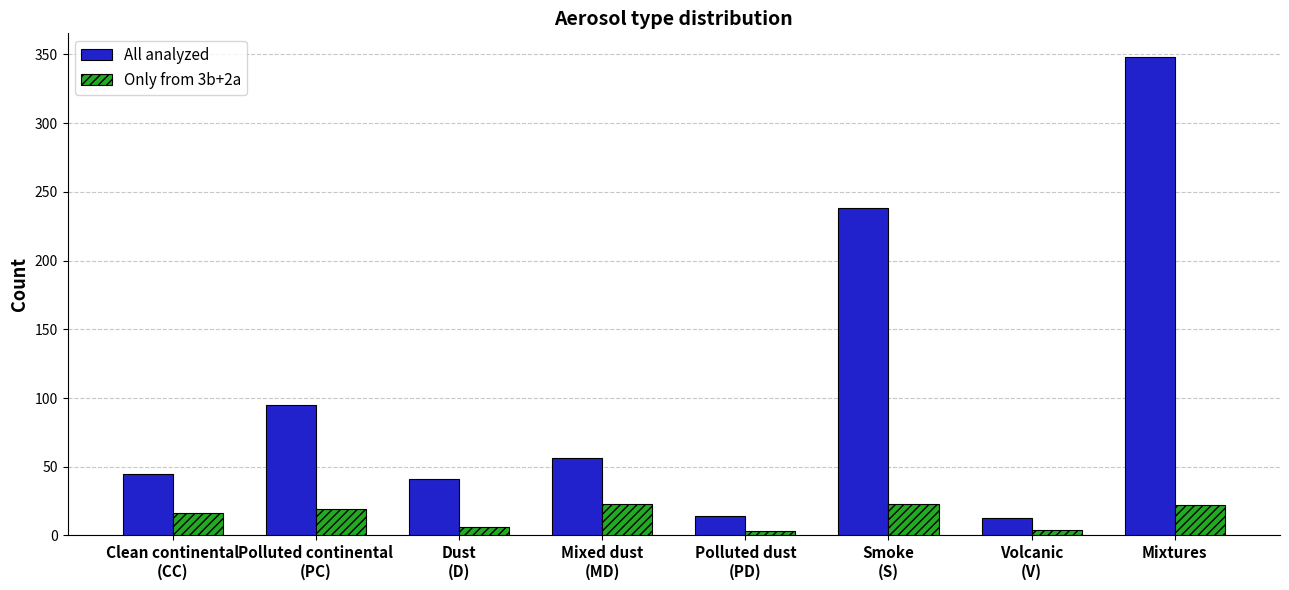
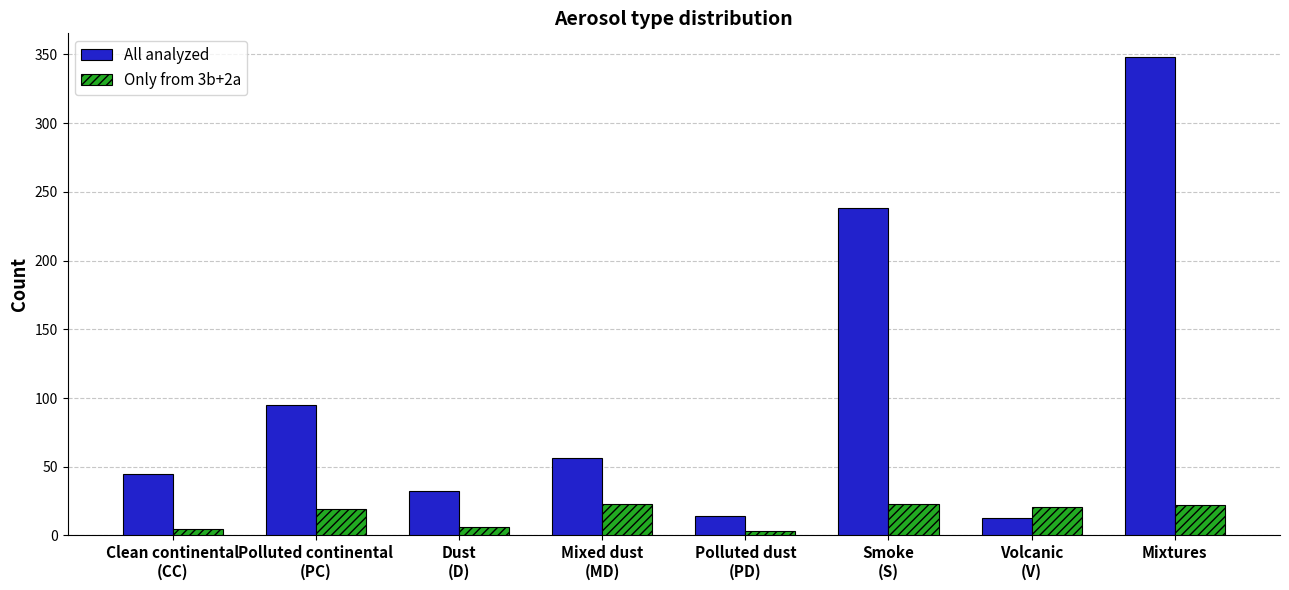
Only from 3b+2a, Clean continental (CC): 16 -> 5
All analyzed, Dust (D): 41 -> 32
Only from 3b+2a, Volcanic (V): 4 -> 21
